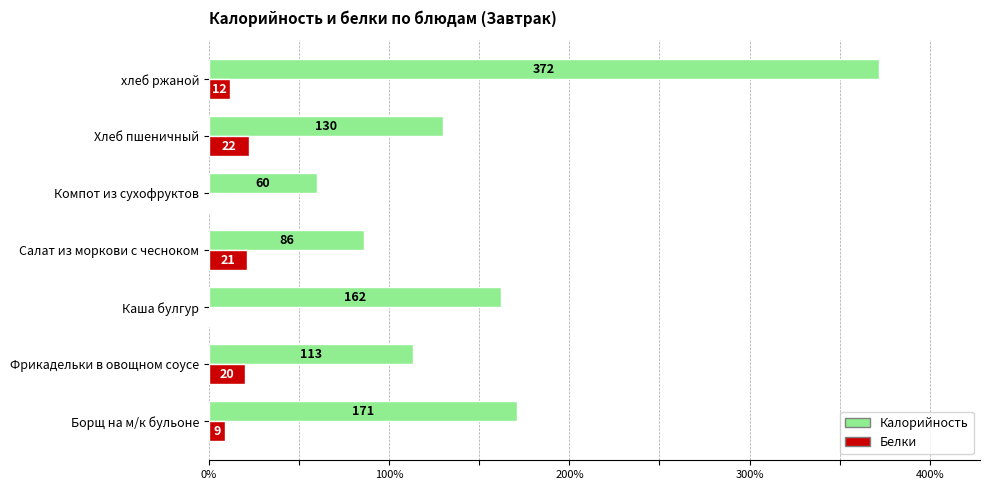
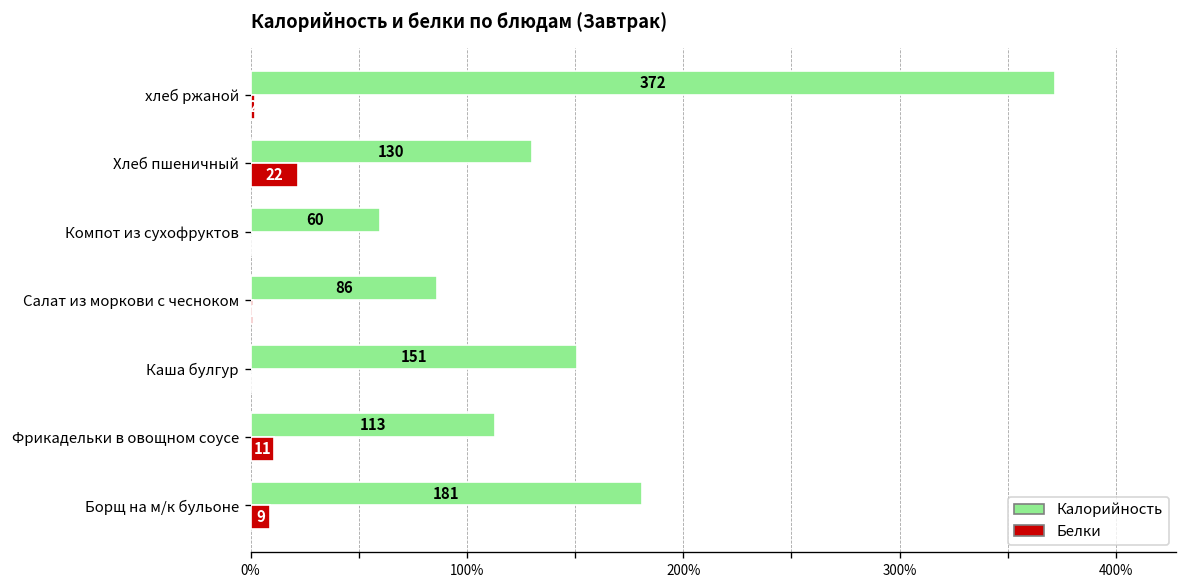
Белки, хлеб ржаной: 12% -> 2%
Белки, Салат из моркови с чесноком: 21% -> 1%
Калорийность, Каша булгур: 162 -> 151
Белки, Фрикадельки в овощном соусе: 20 -> 11
Калорийность, Борщ на м/к бульоне: 171 -> 181
